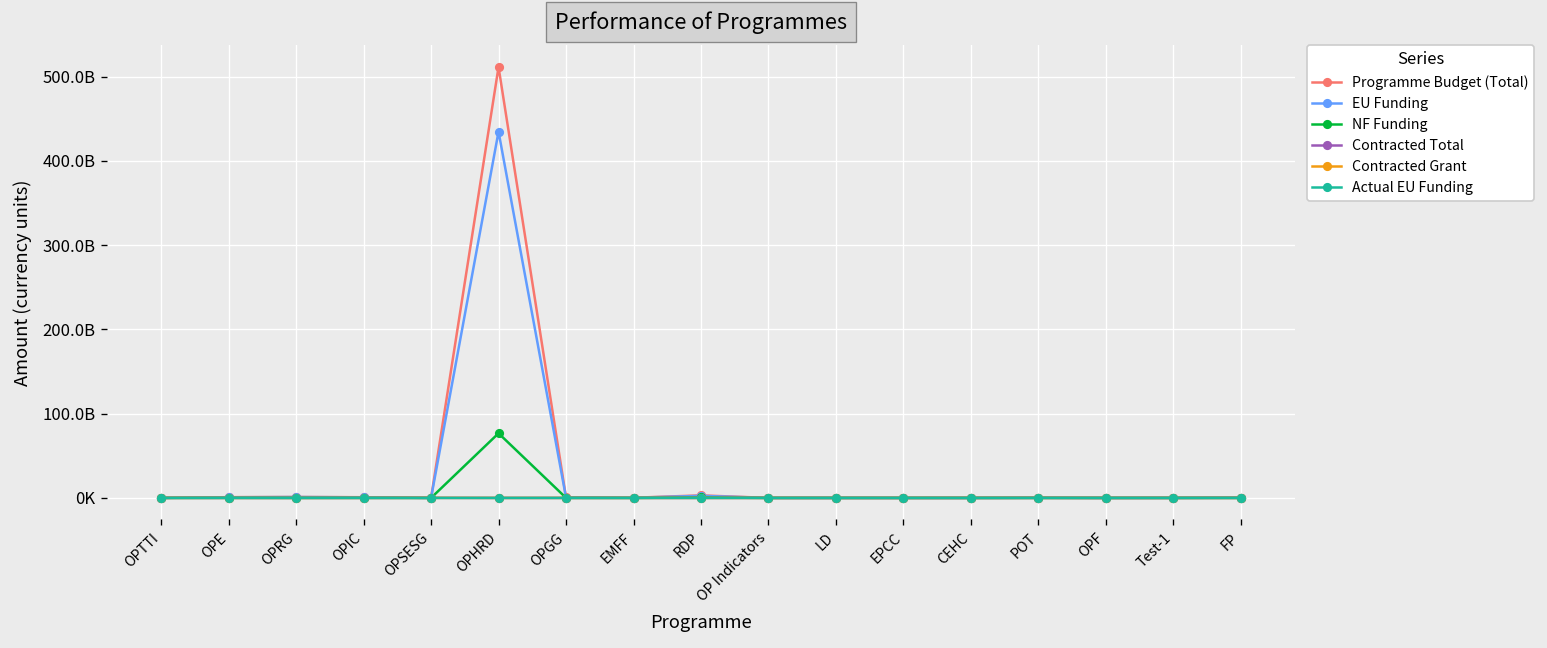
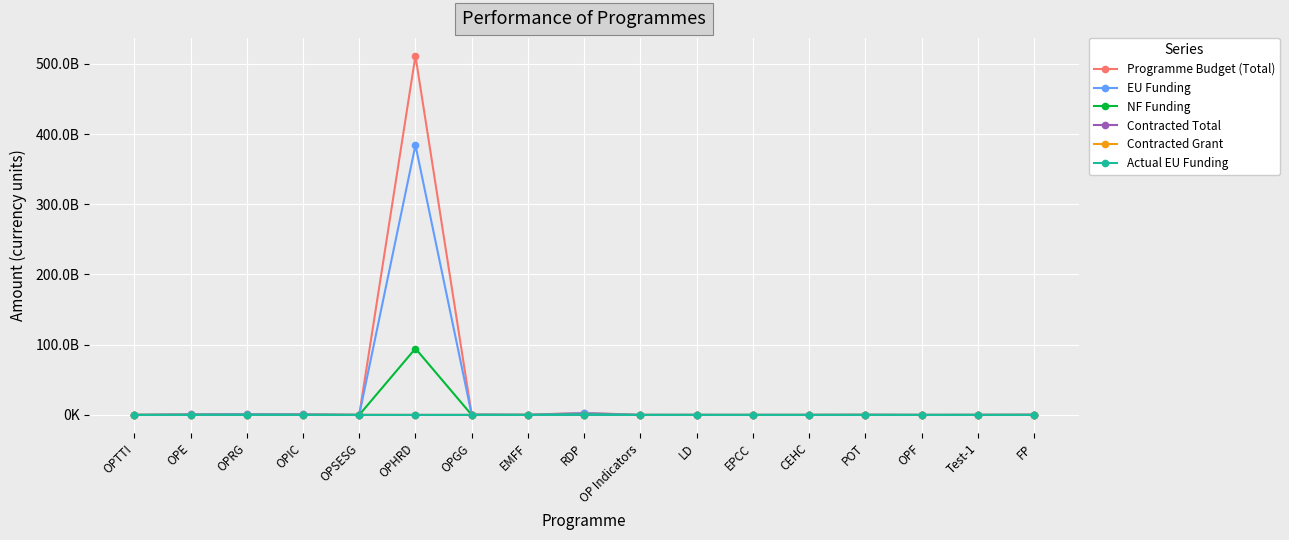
EU Funding, OPHRD: 430000000000 -> 380000000000
NF Funding, OPHRD: 80000000000 -> 90000000000
